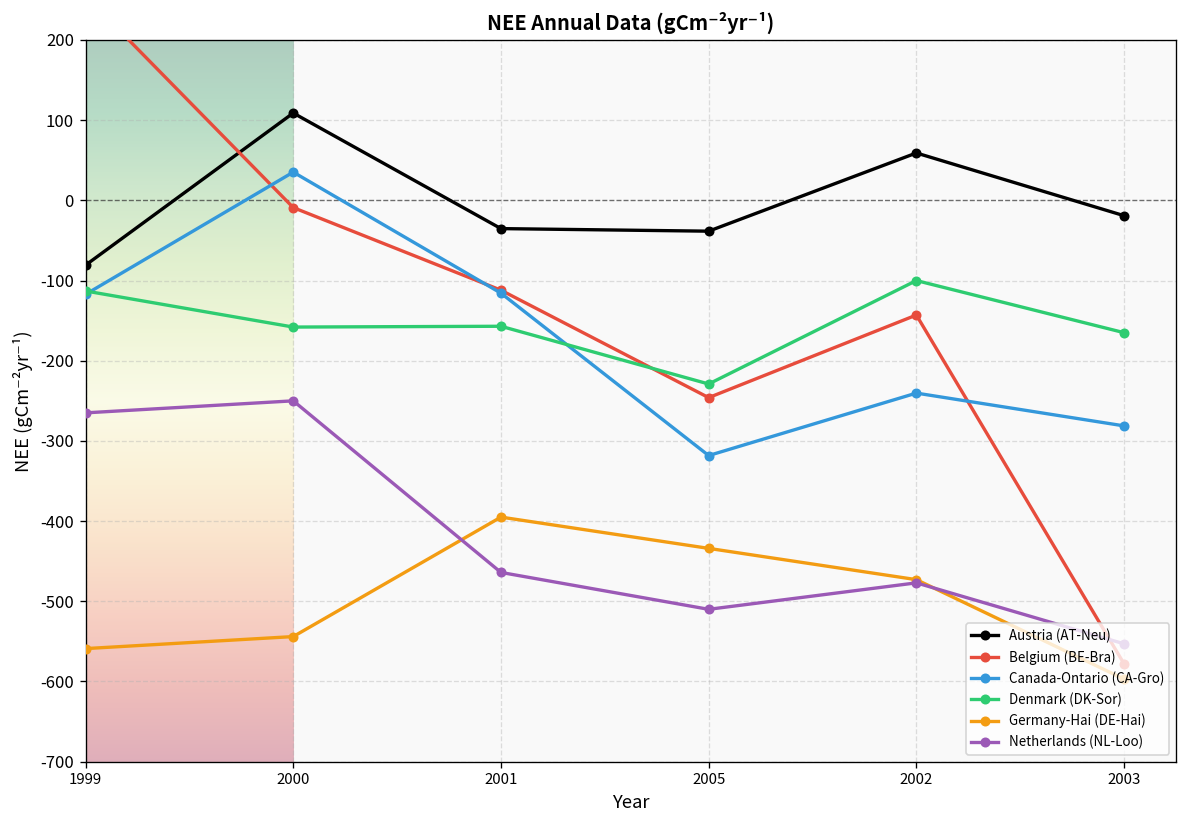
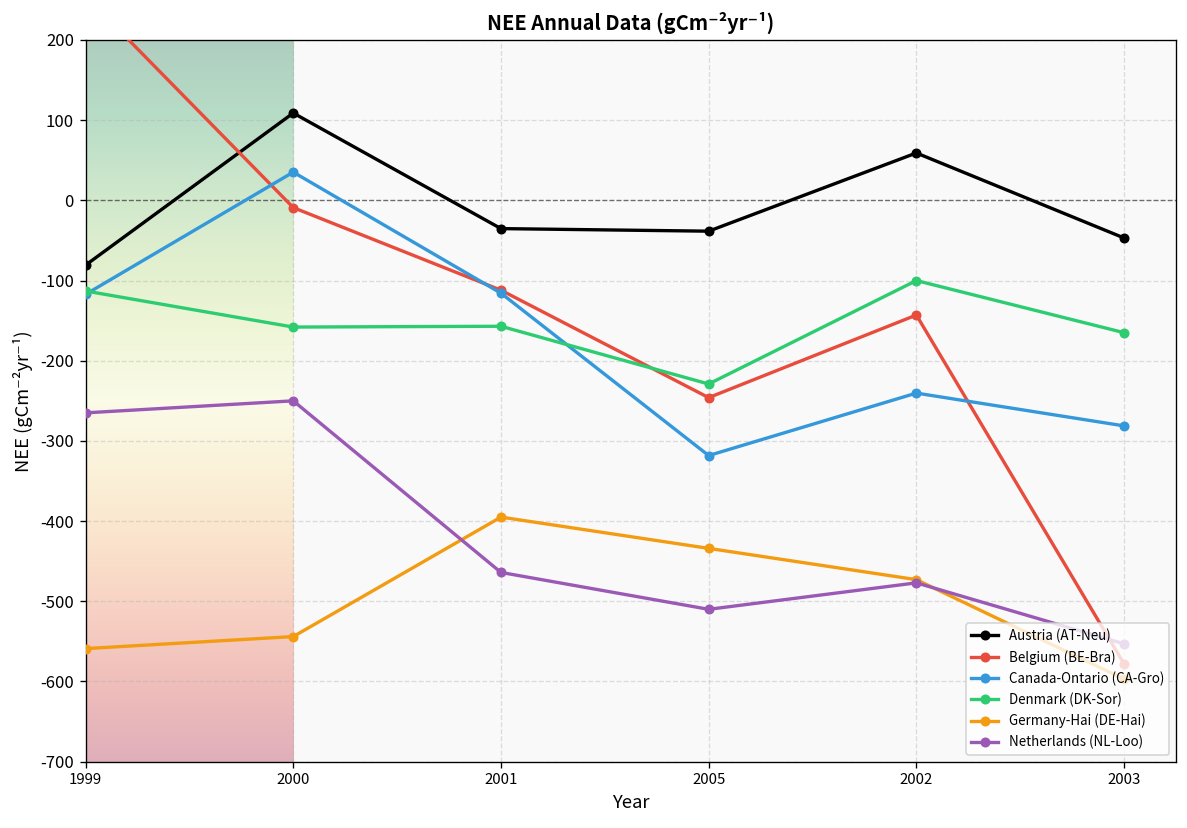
Austria (AT-Neu), 2003: -20 -> -50
